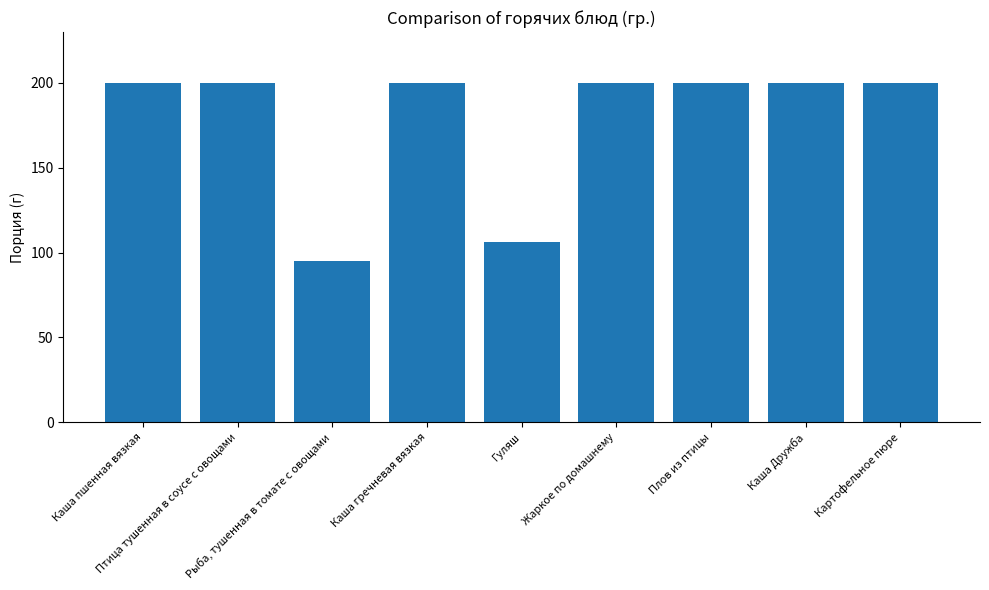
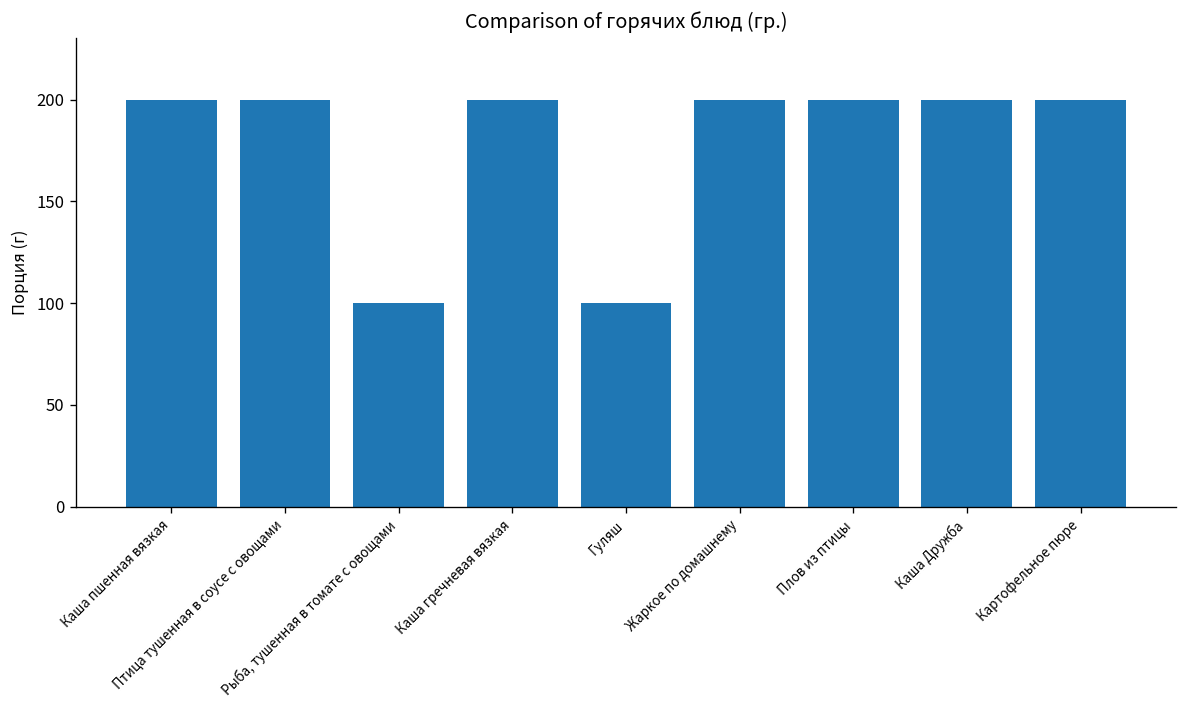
Рыба, тушенная в томате с овощами: 95 -> 100
Гуляш: 106 -> 100
